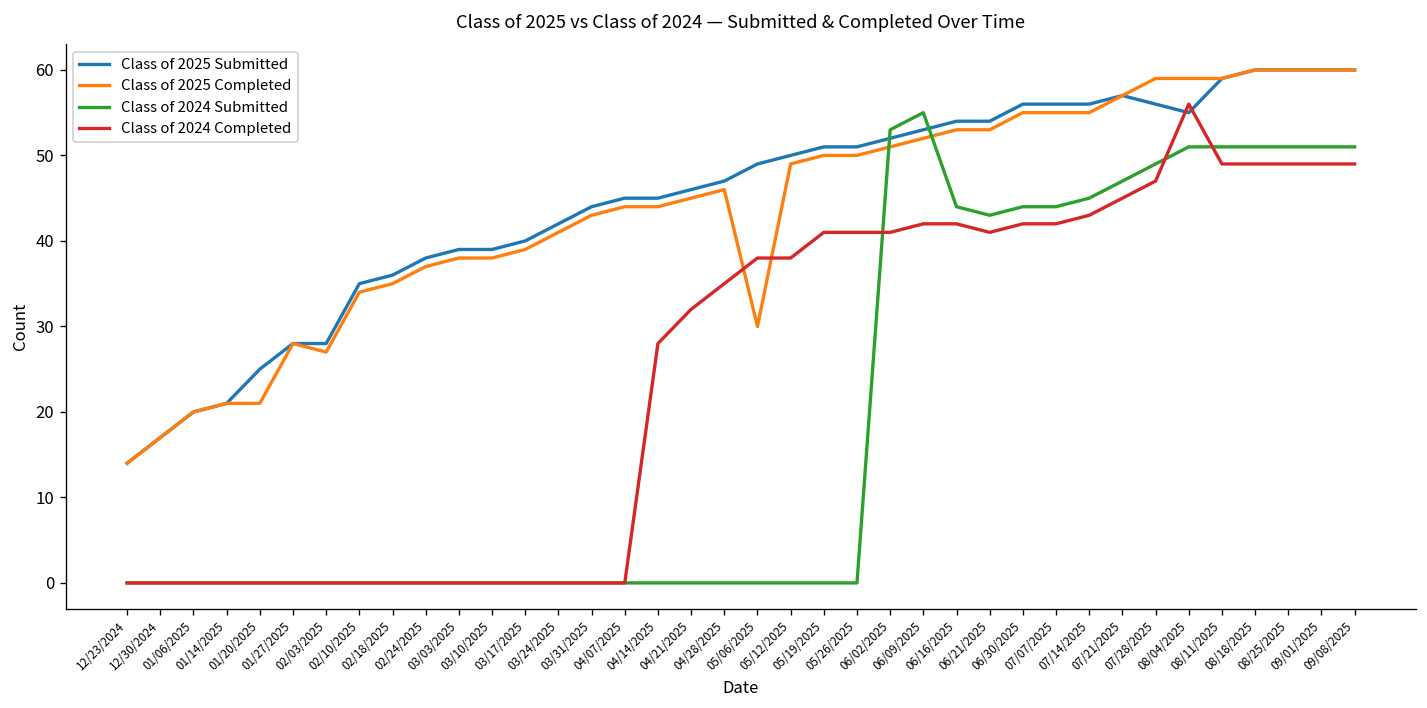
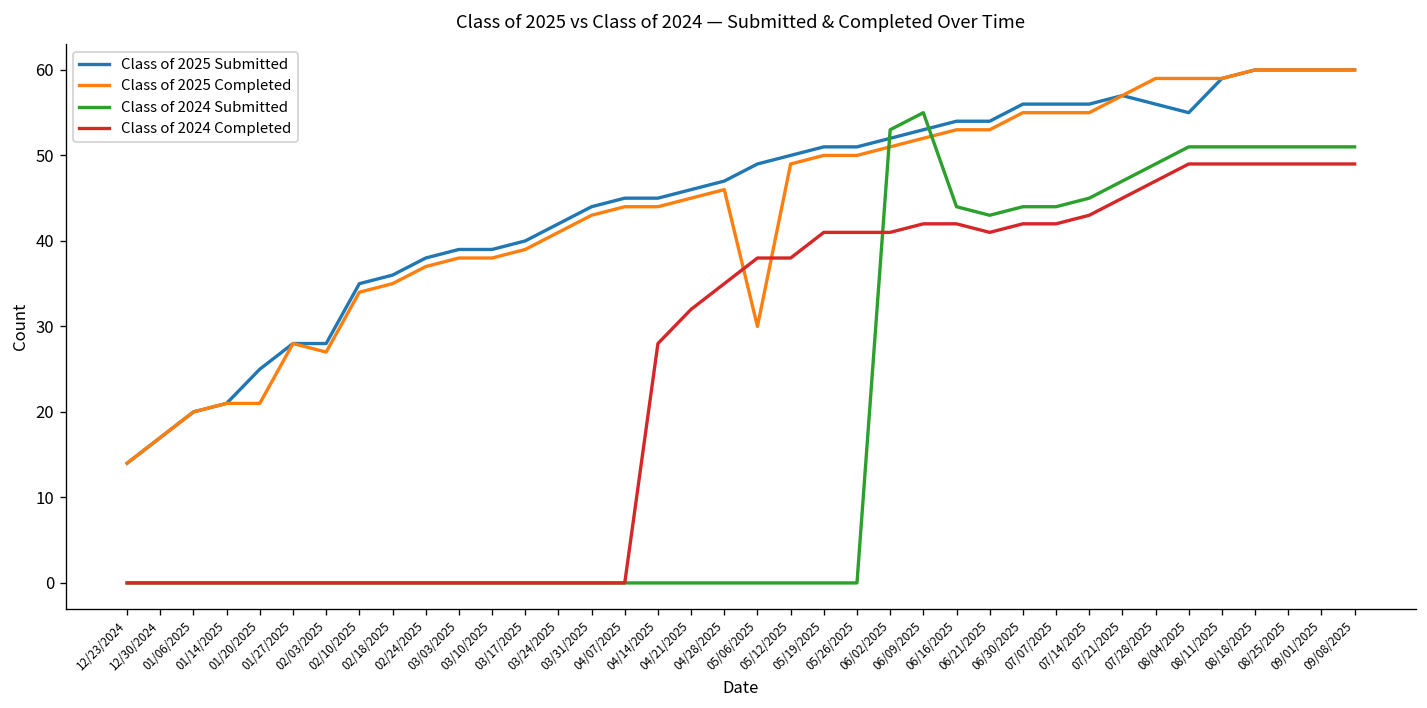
Class of 2024 Completed, 08/04/2025: 56 -> 49
